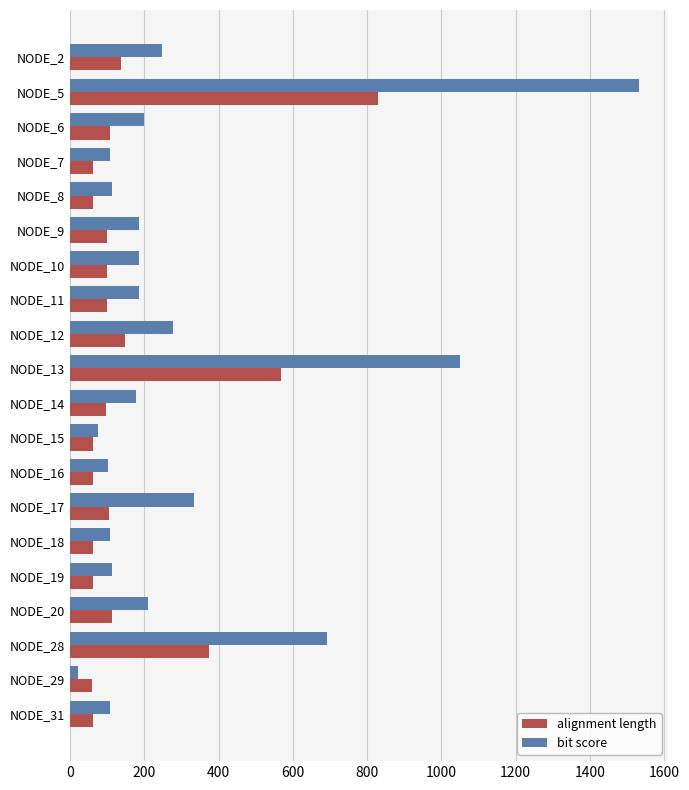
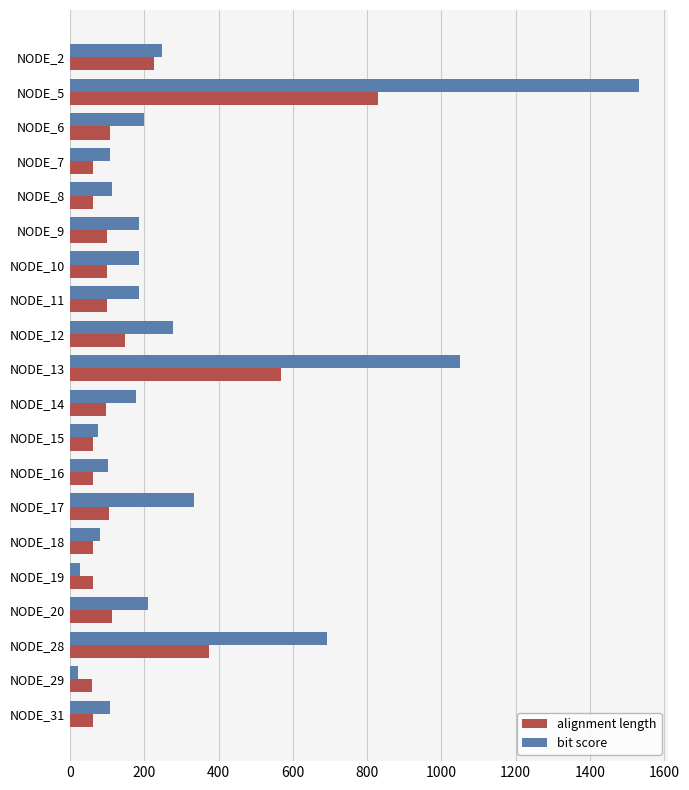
alignment length, NODE_2: 140 -> 230
bit score, NODE_18: 110 -> 80
bit score, NODE_19: 110 -> 30
